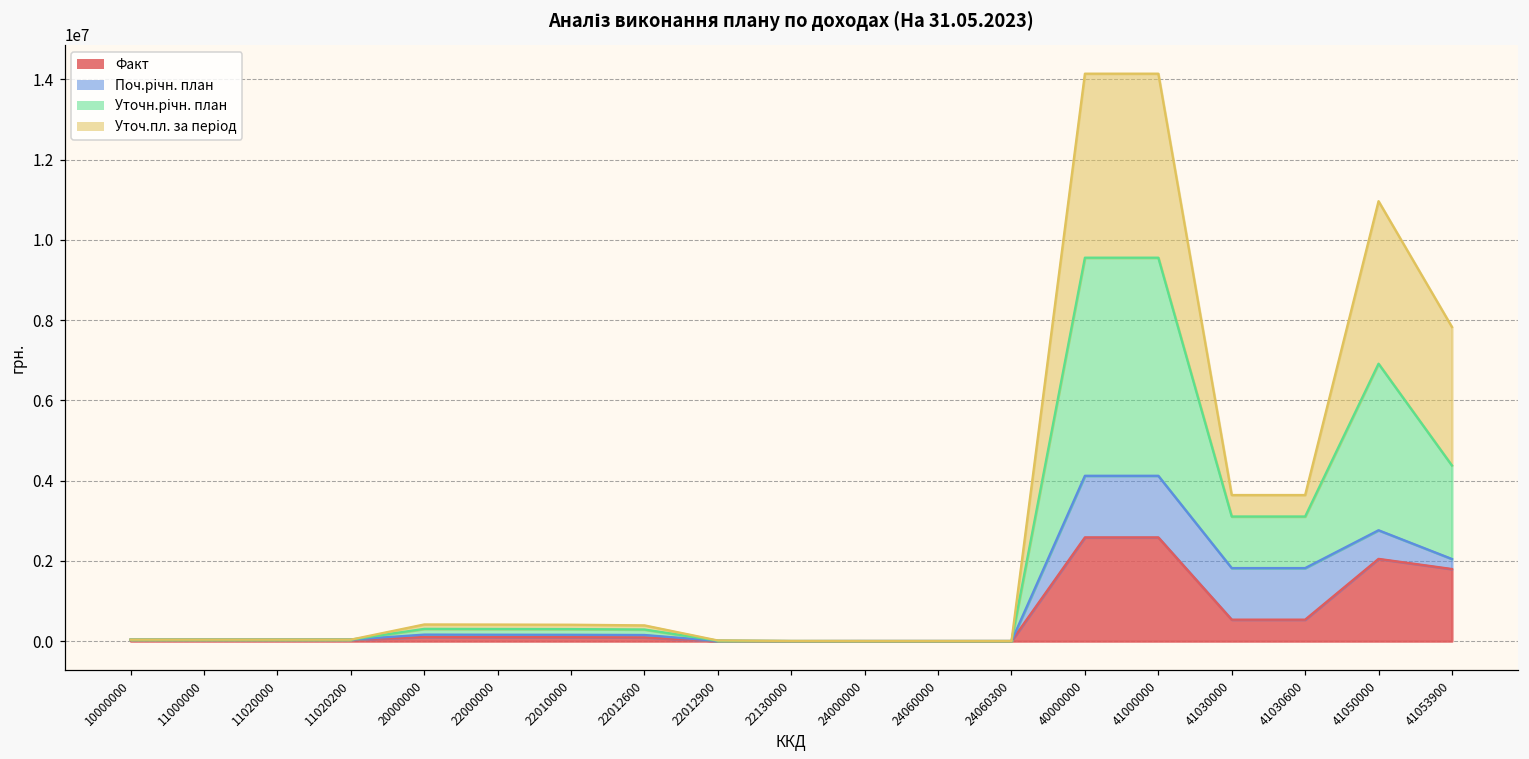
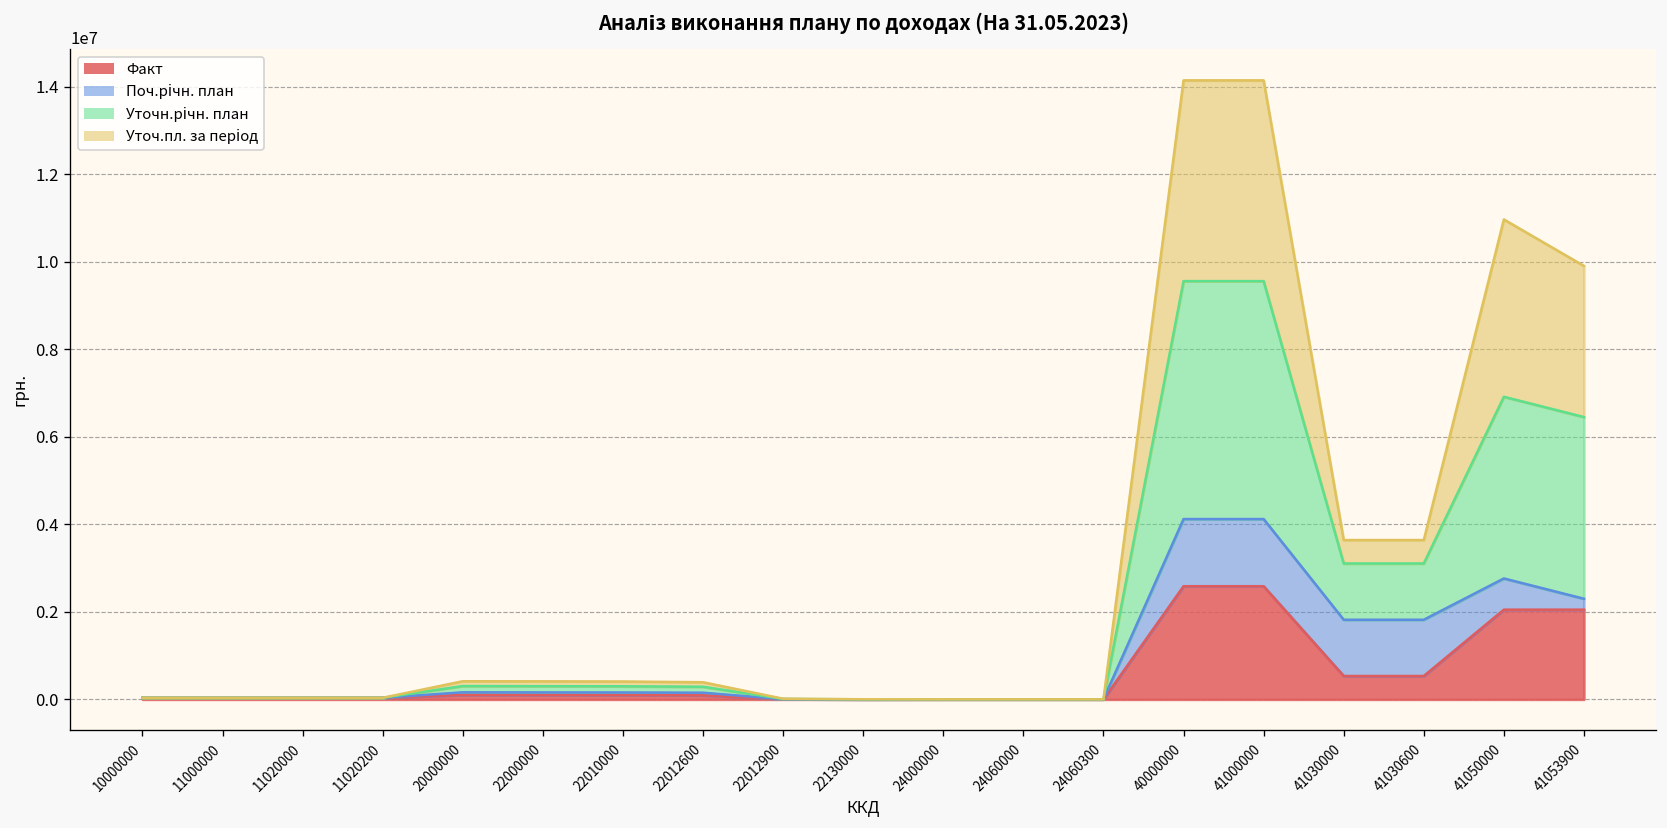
Факт, 41053900: 1800000 -> 2100000
Уточн.річн. план, 41053900: 2300000 -> 4200000
